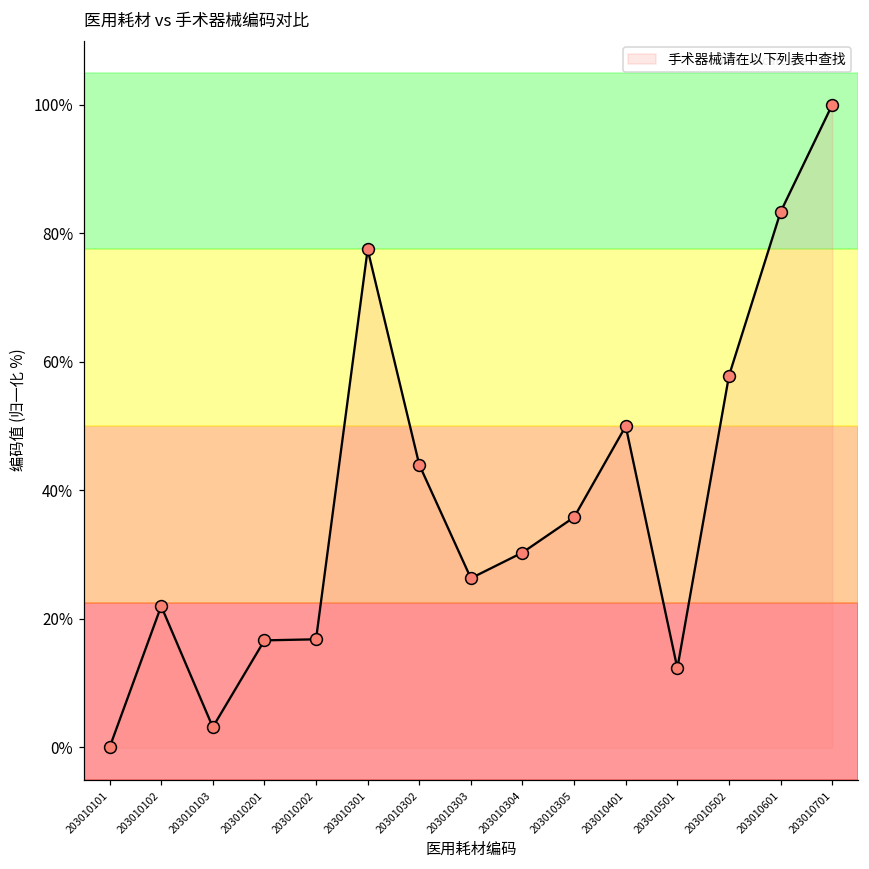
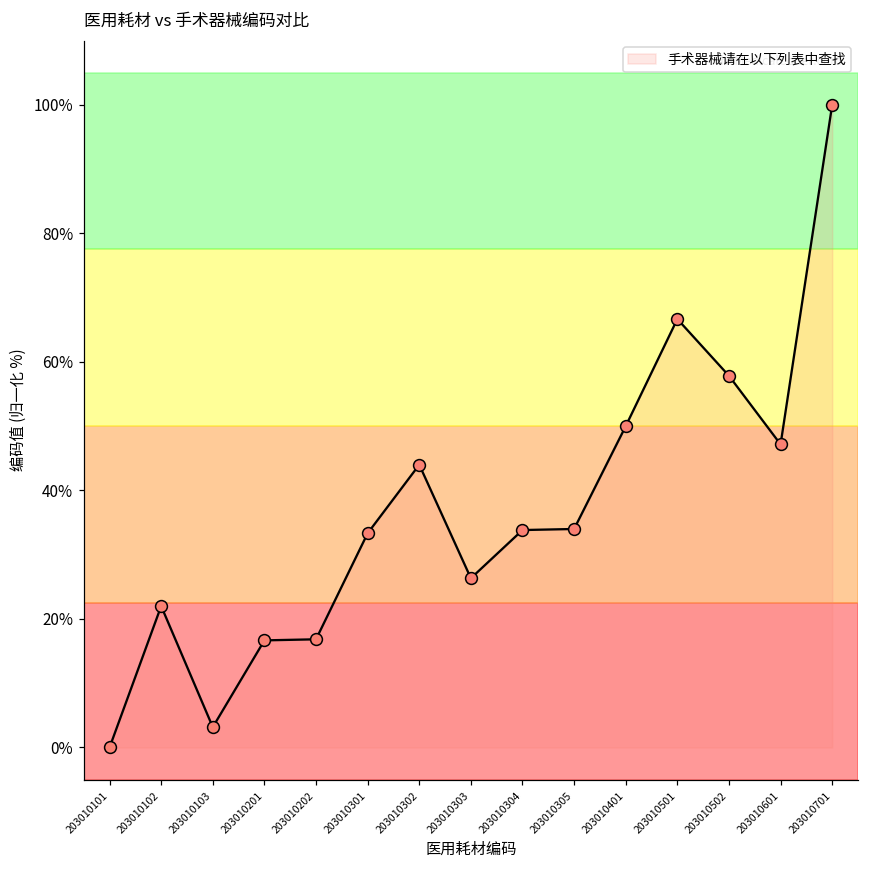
203010301: 78% -> 33%
203010304: 30% -> 34%
203010305: 36% -> 34%
203010501: 12% -> 67%
203010601: 83% -> 47%
